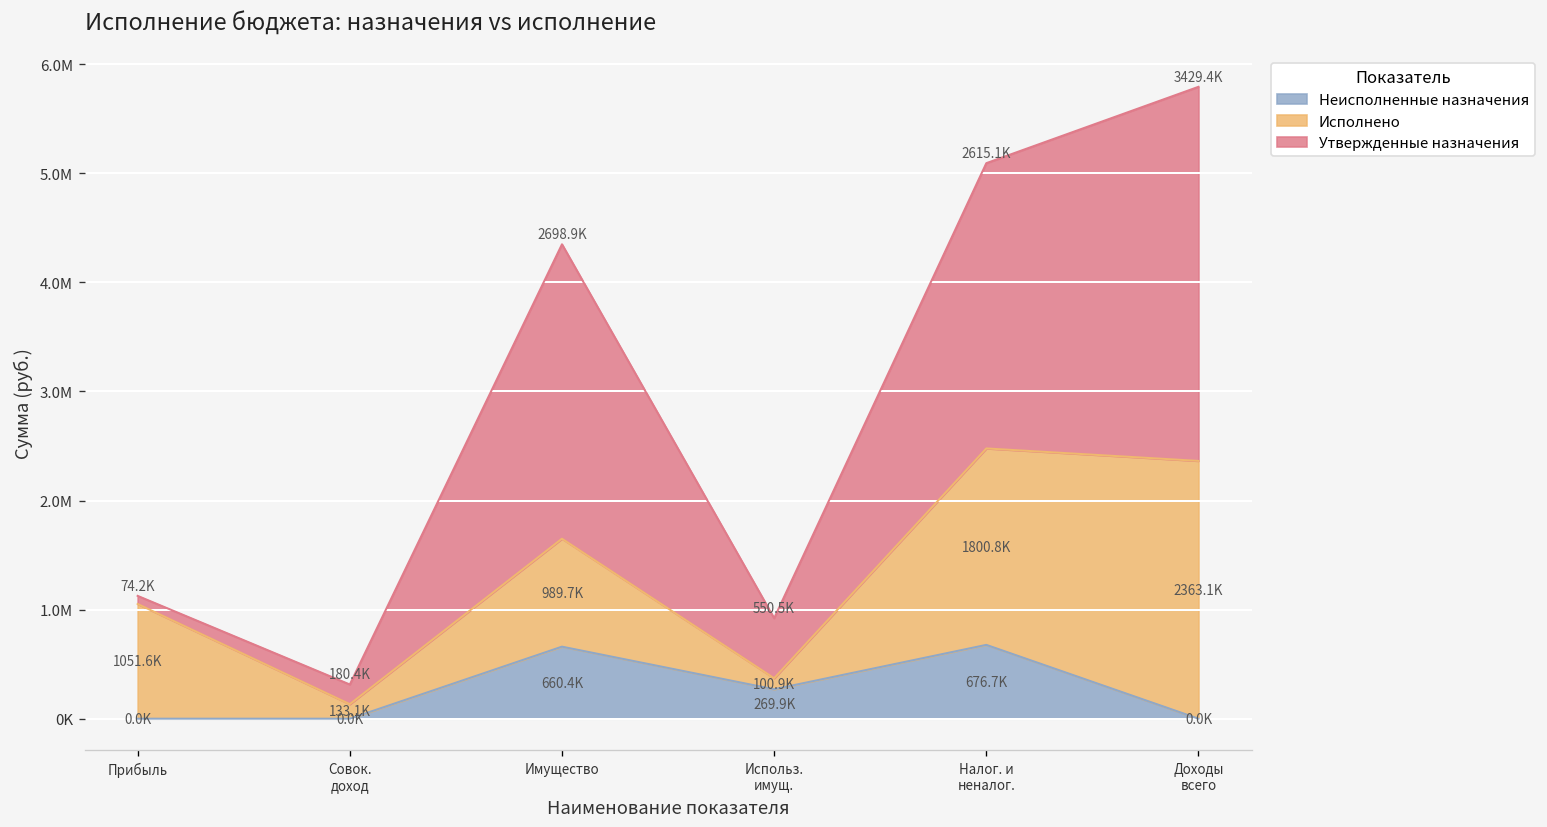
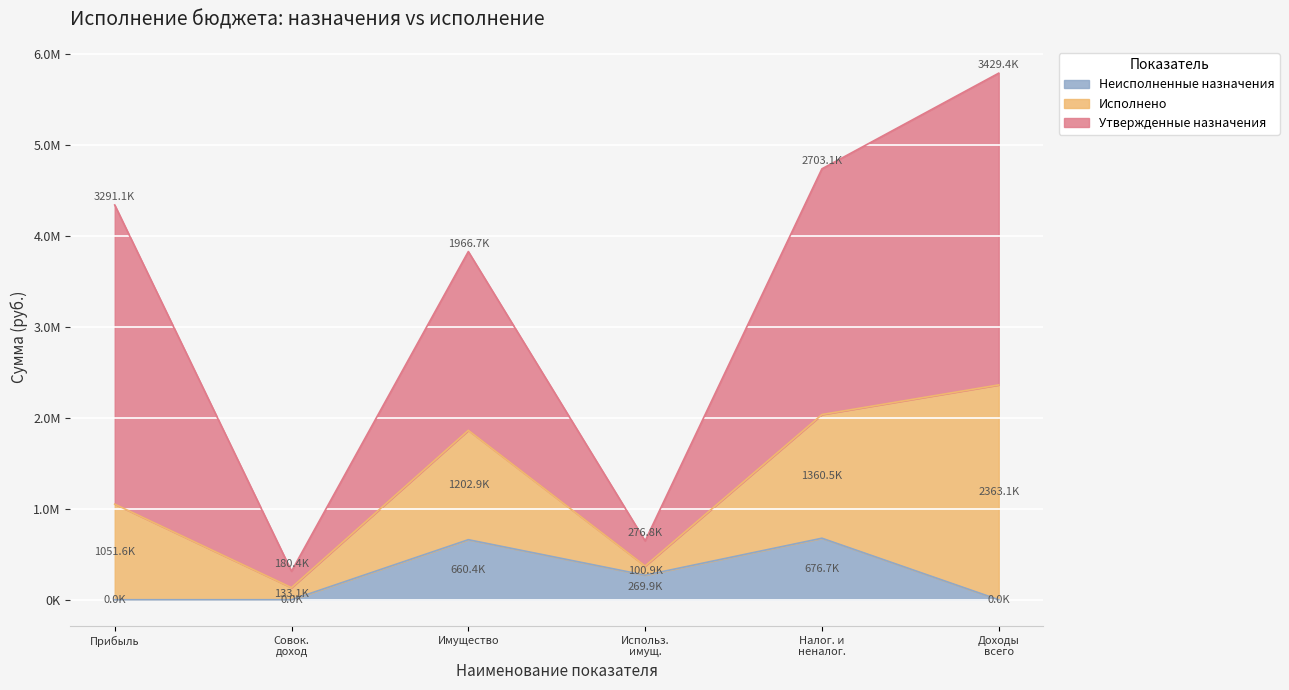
Утвержденные назначения, Прибыль: 74.2K -> 3291.1K
Исполнено, Имущество: 989.7K -> 1202.9K
Утвержденные назначения, Имущество: 2698.9K -> 1966.7K
Утвержденные назначения, Использ. имущ.: 550.5K -> 276.8K
Исполнено, Налог. и неналог.: 1800.8K -> 1360.5K
Утвержденные назначения, Налог. и неналог.: 2615.1K -> 2703.1K
